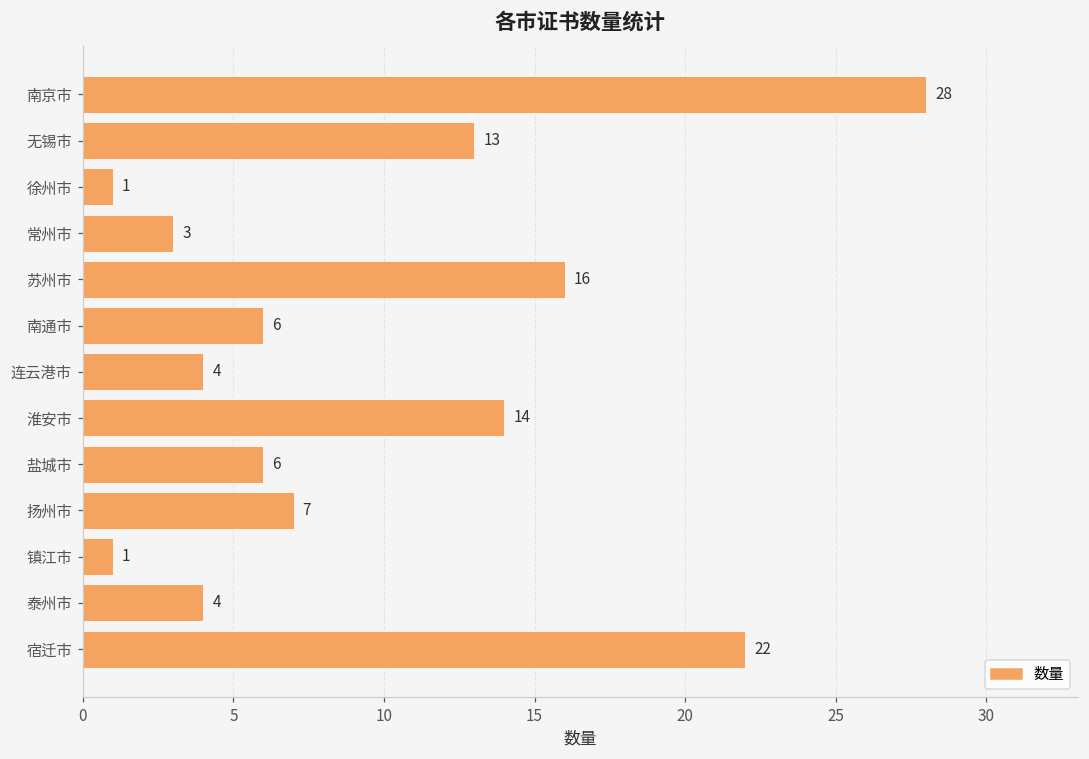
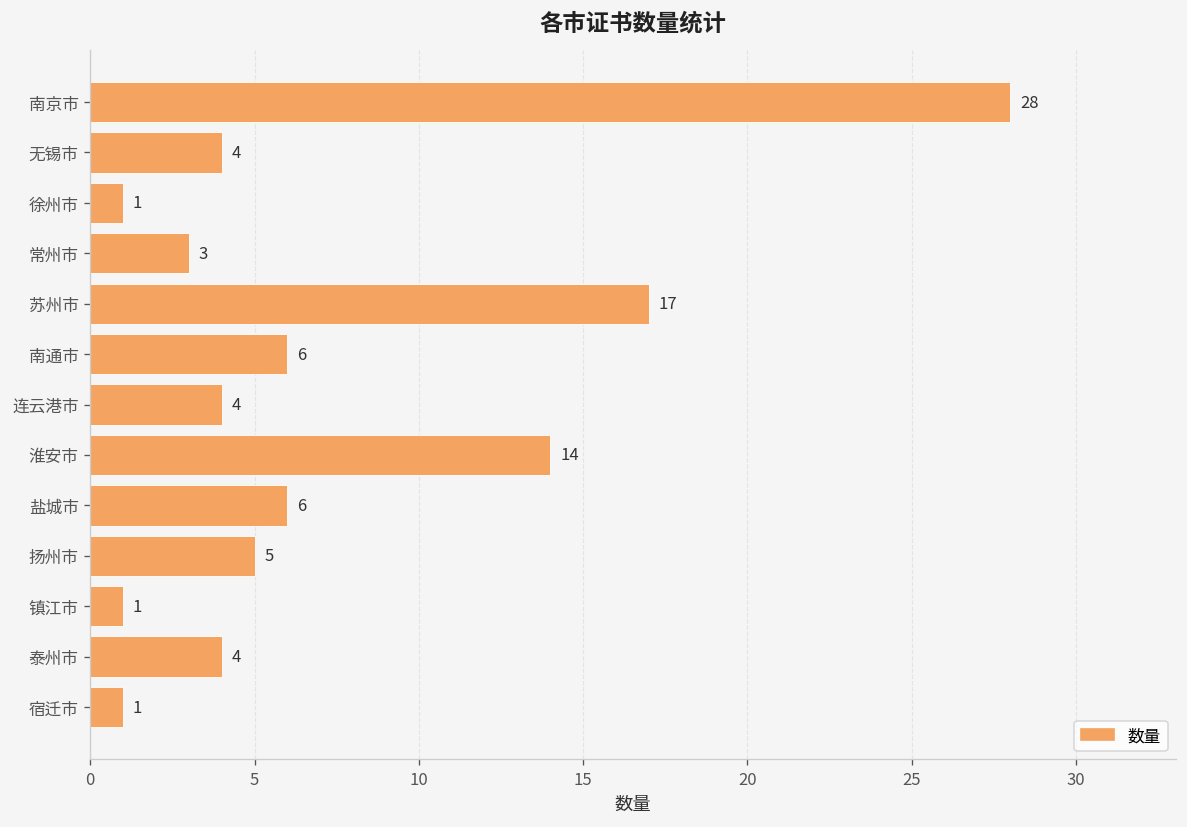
无锡市: 13 -> 4
苏州市: 16 -> 17
扬州市: 7 -> 5
宿迁市: 22 -> 1
